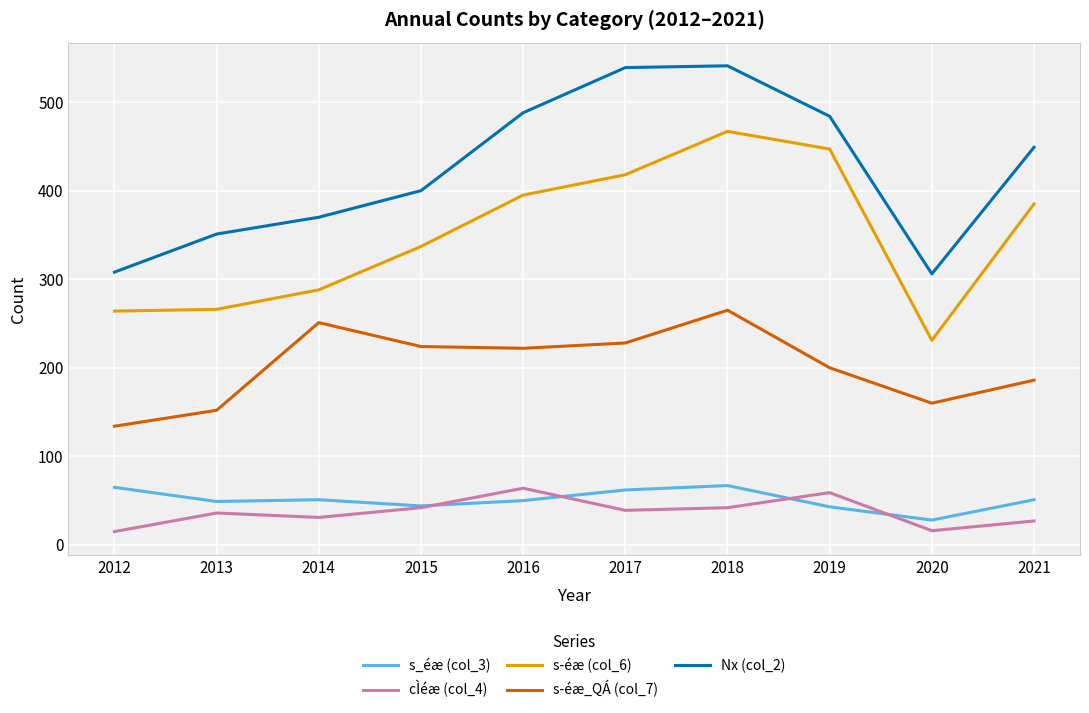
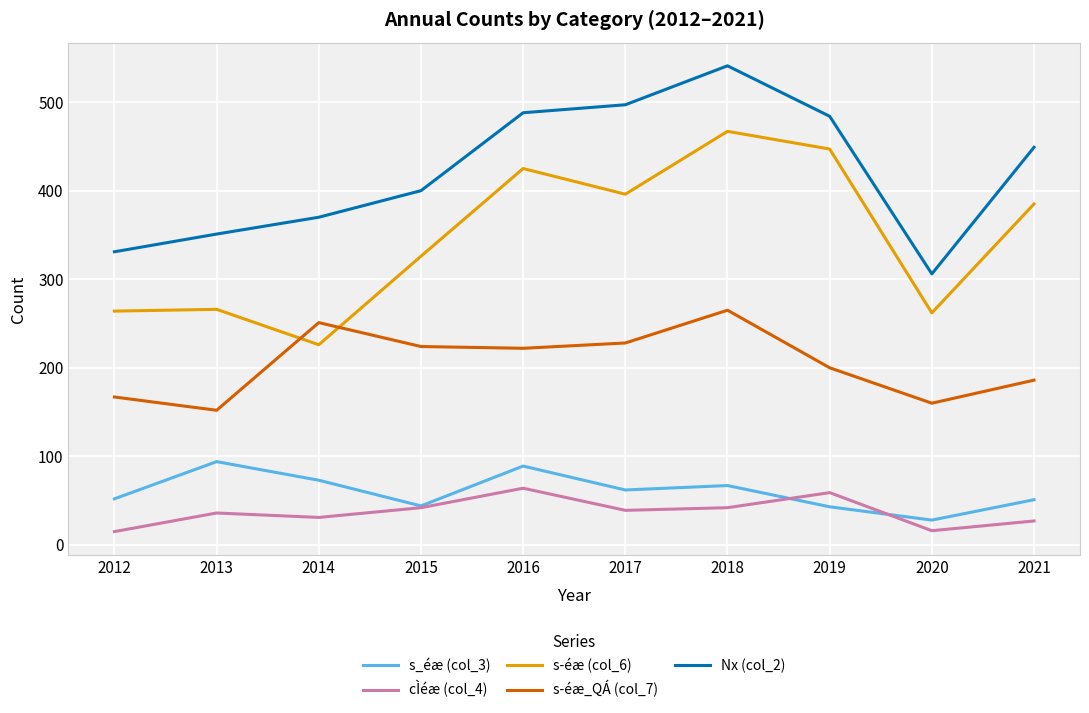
s_éæ (col_3), 2012: 70 -> 50
s­éæ_QÁ (col_7), 2012: 130 -> 170
Nx (col_2), 2012: 310 -> 330
s_éæ (col_3), 2013: 50 -> 90
s_éæ (col_3), 2014: 50 -> 70
s­éæ (col_6), 2014: 290 -> 230
s­éæ (col_6), 2015: 340 -> 330
s_éæ (col_3), 2016: 50 -> 90
s­éæ (col_6), 2016: 400 -> 430
s­éæ (col_6), 2017: 420 -> 400
Nx (col_2), 2017: 540 -> 500
s­éæ (col_6), 2020: 230 -> 260
